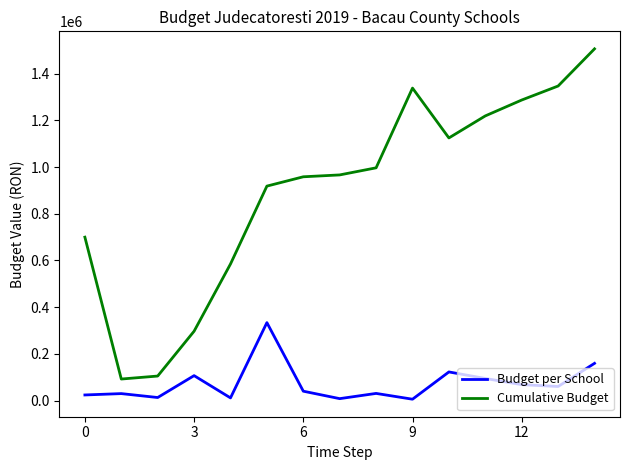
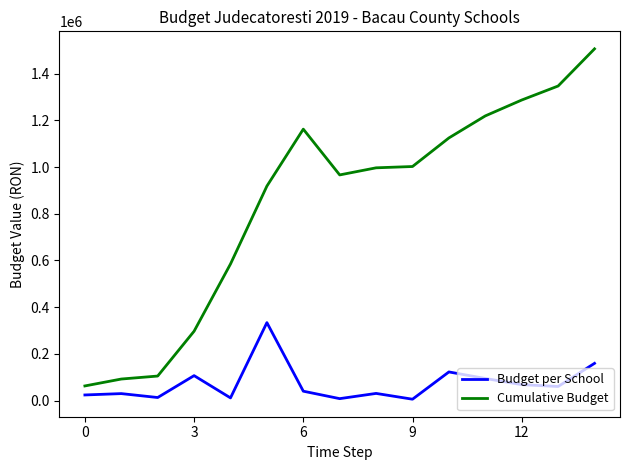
Cumulative Budget, 0: 700000 -> 60000
Cumulative Budget, 6: 960000 -> 1160000
Cumulative Budget, 9: 1340000 -> 1000000
